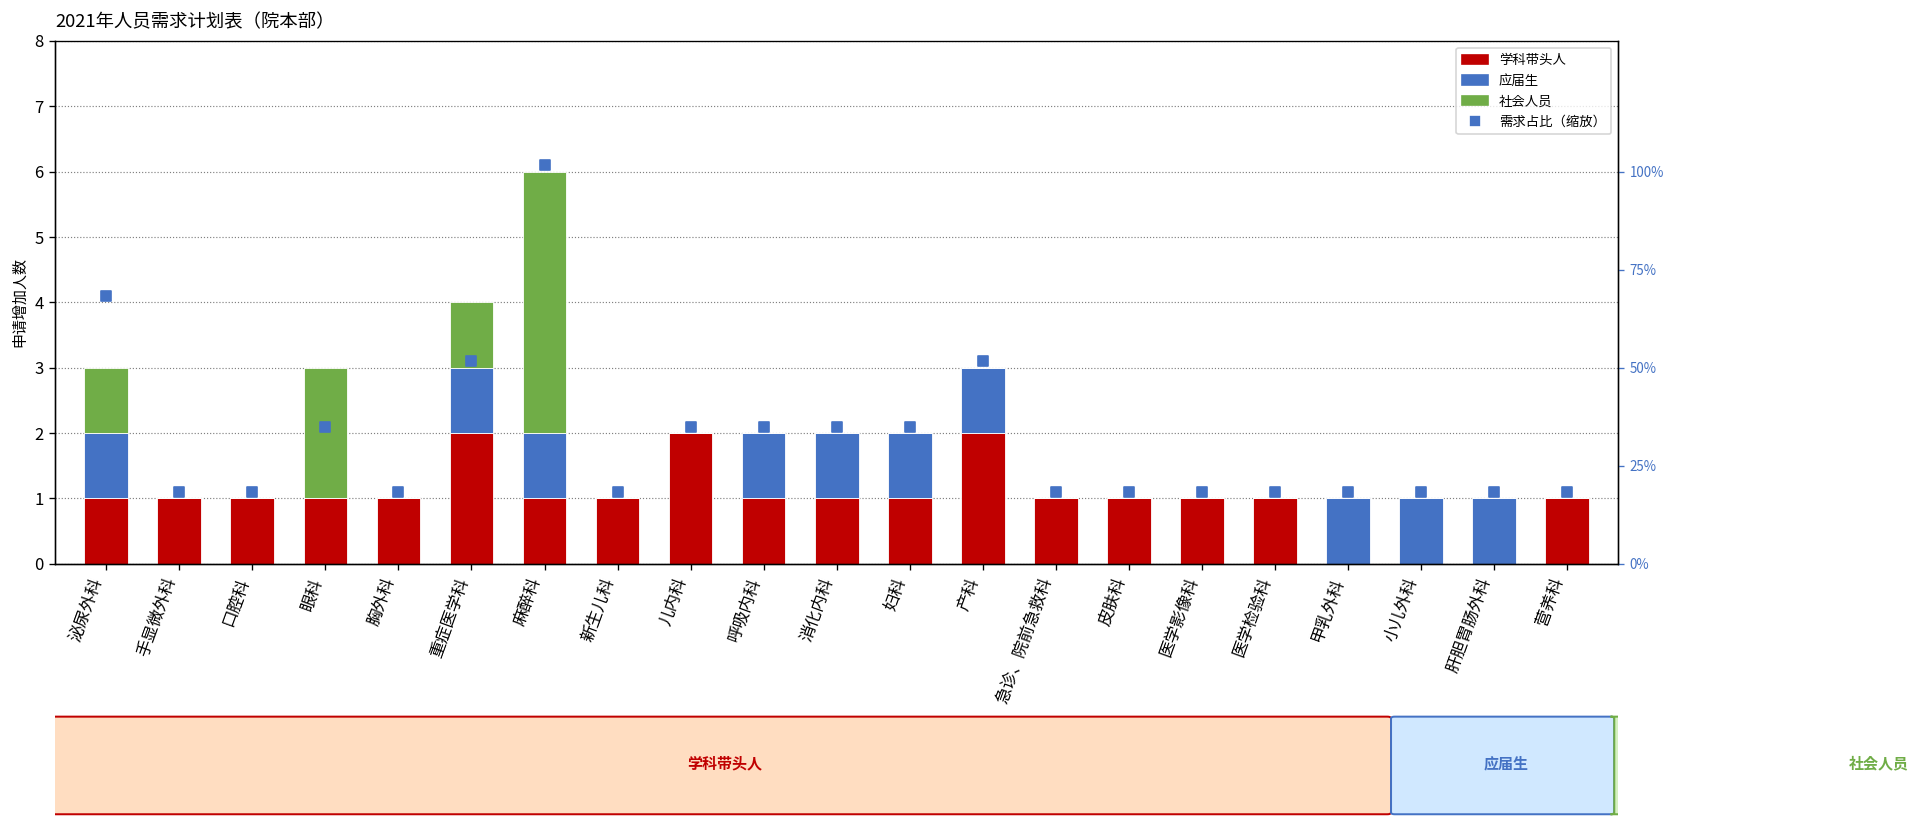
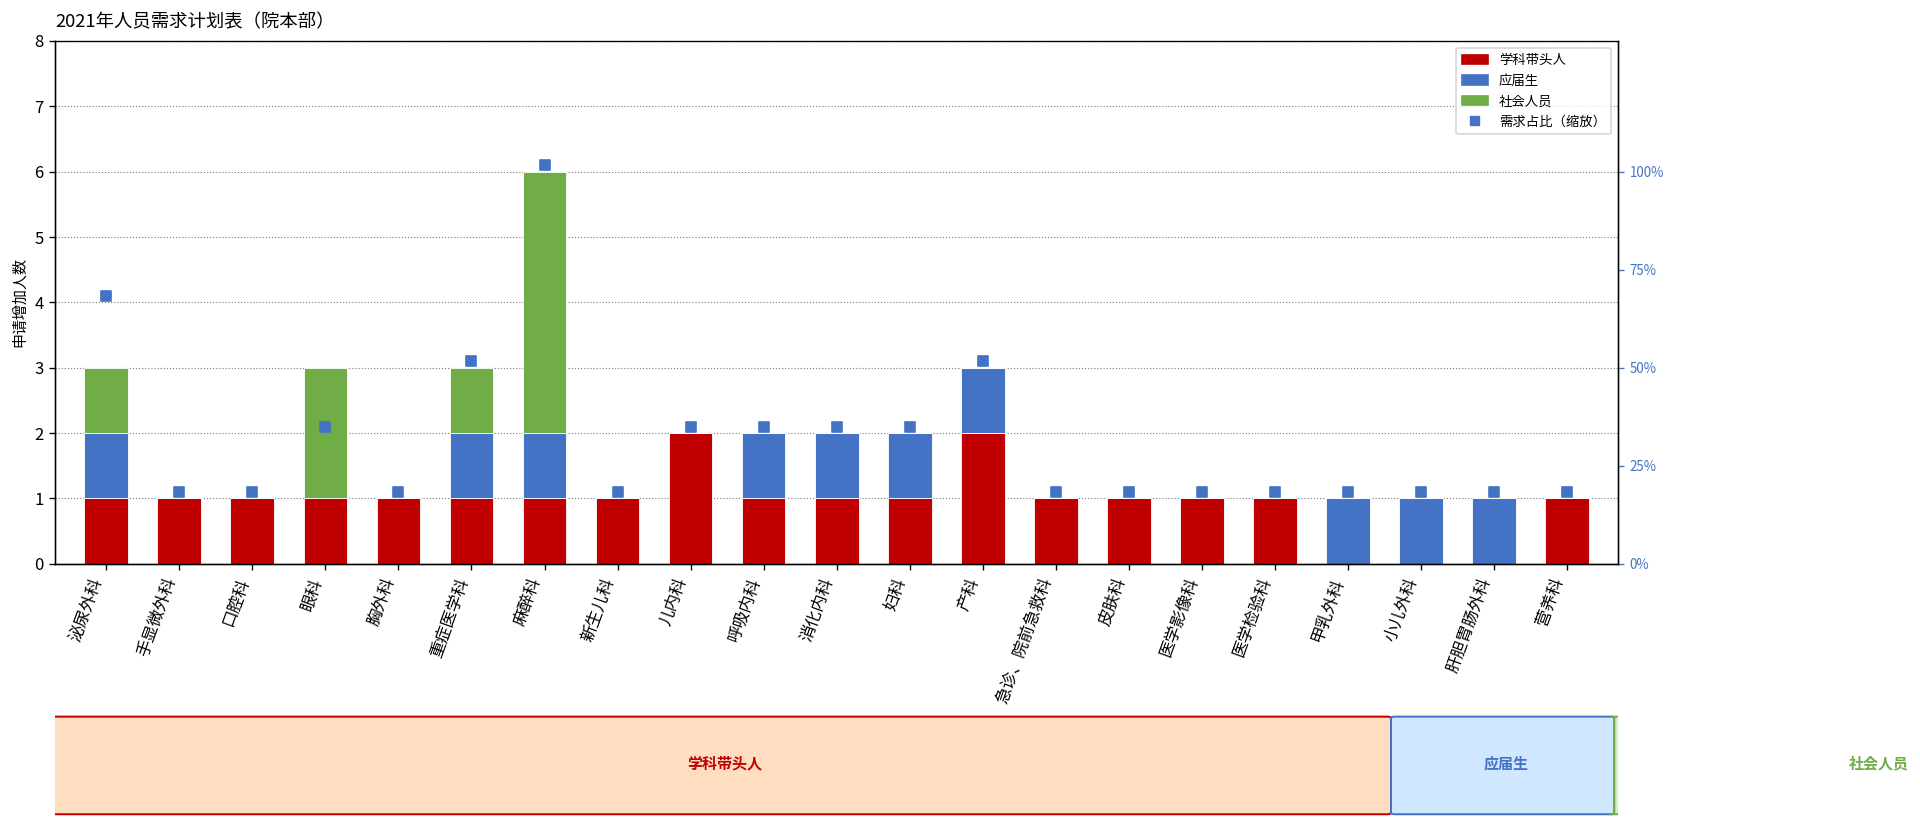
学科带头人, 重症医学科: 2 -> 1
